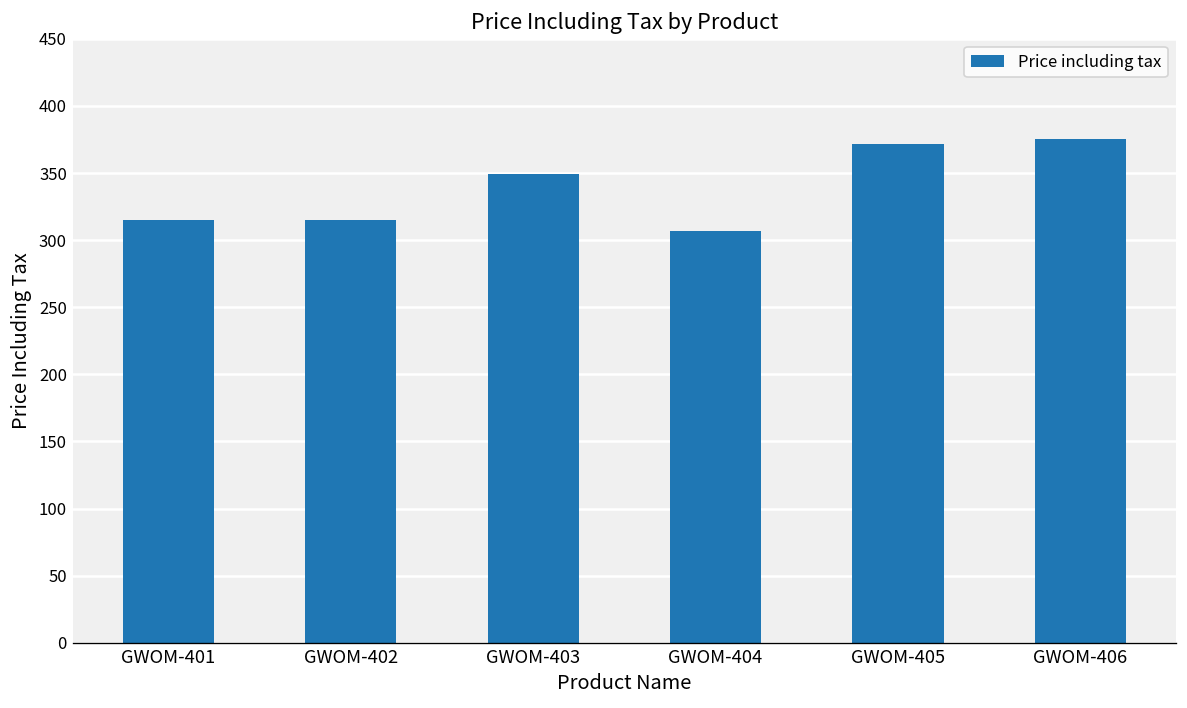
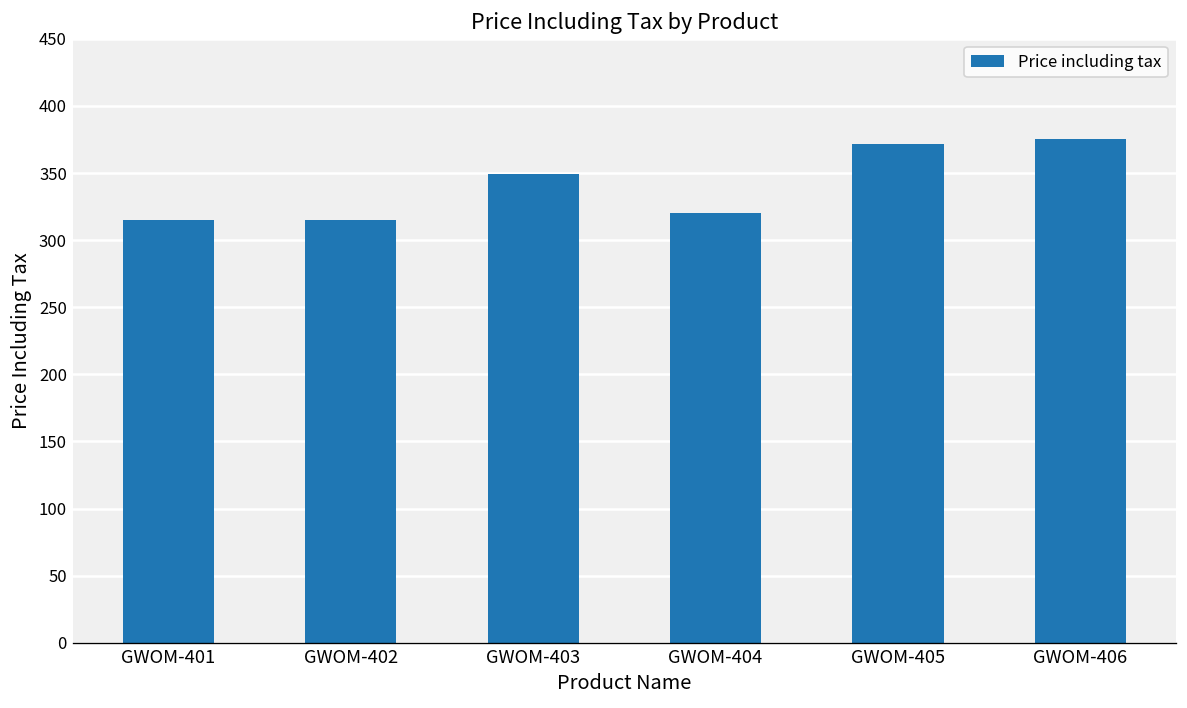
GWOM-404: 307 -> 320
